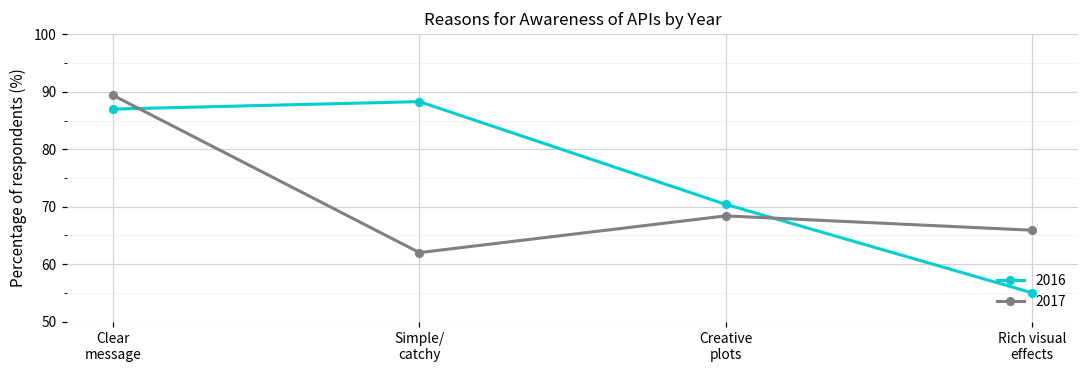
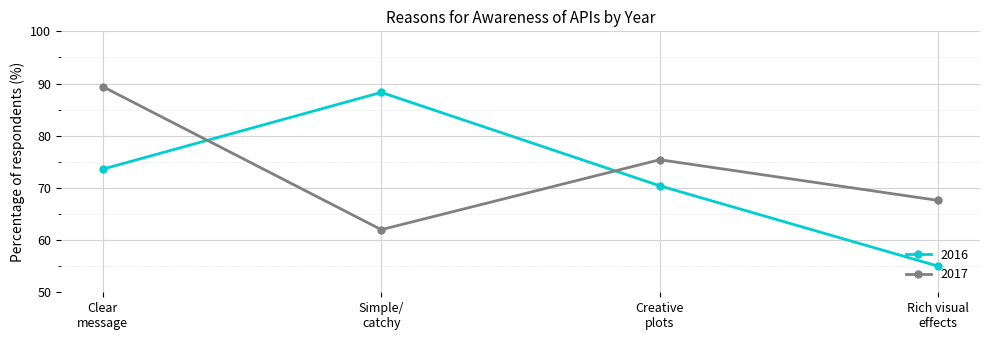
2016, Clear message: 87 -> 74
2017, Creative plots: 68 -> 75
2017, Rich visual effects: 66 -> 68
